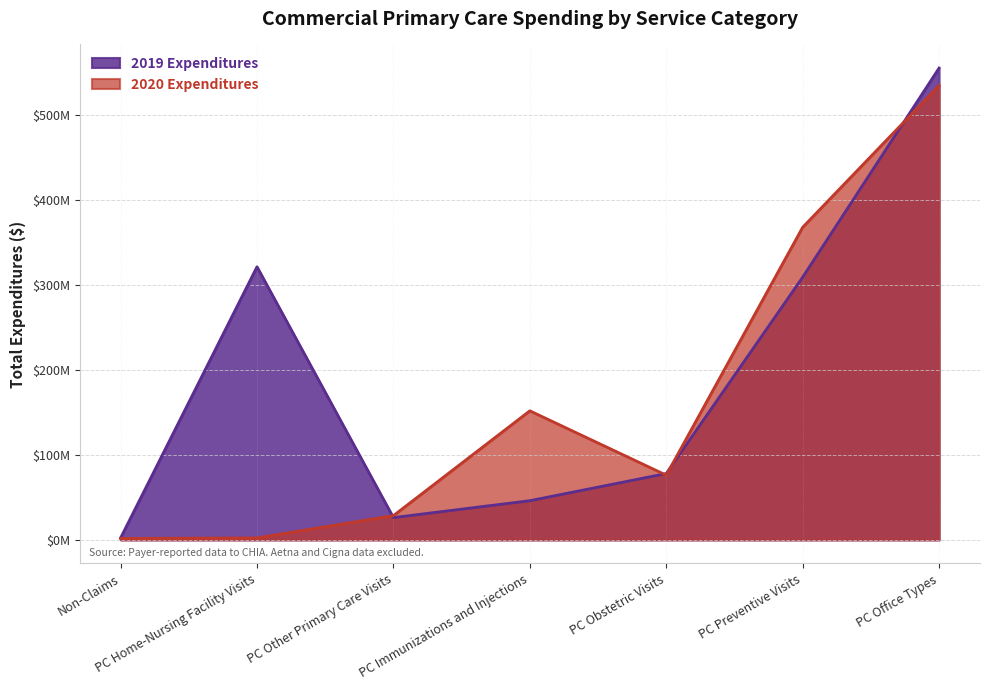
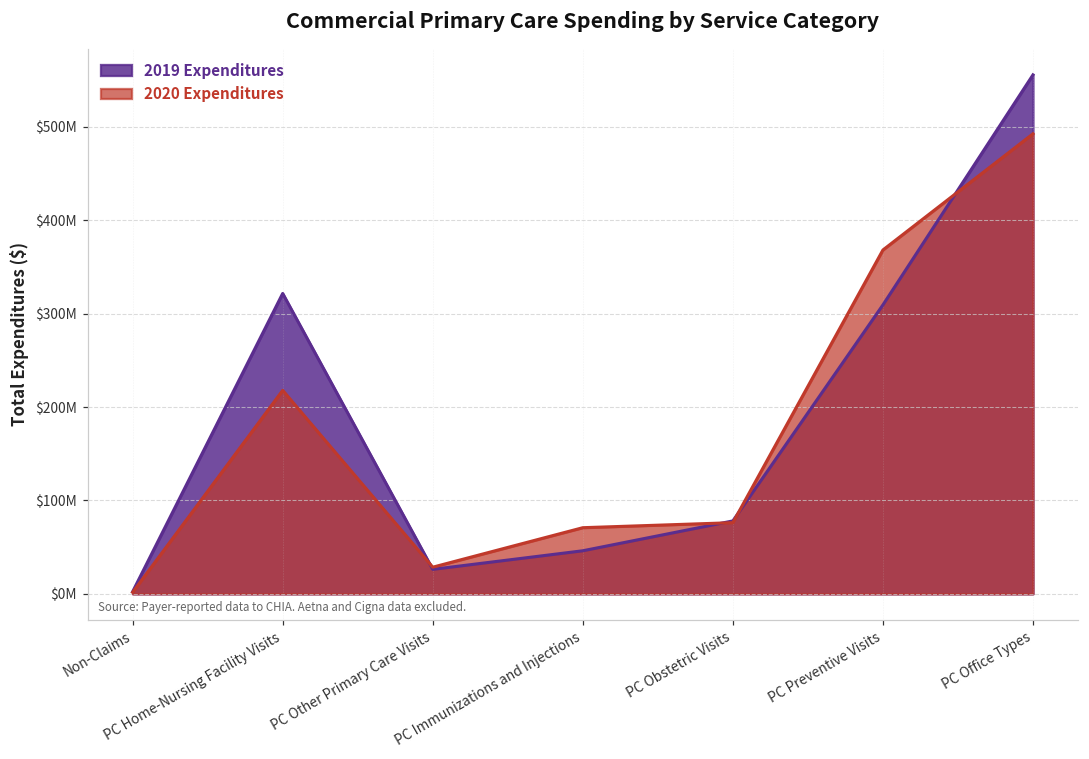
2020 Expenditures, PC Home-Nursing Facility Visits: $0 -> $220000000
2020 Expenditures, PC Immunizations and Injections: $150000000 -> $70000000
2020 Expenditures, PC Office Types: $540000000 -> $490000000
